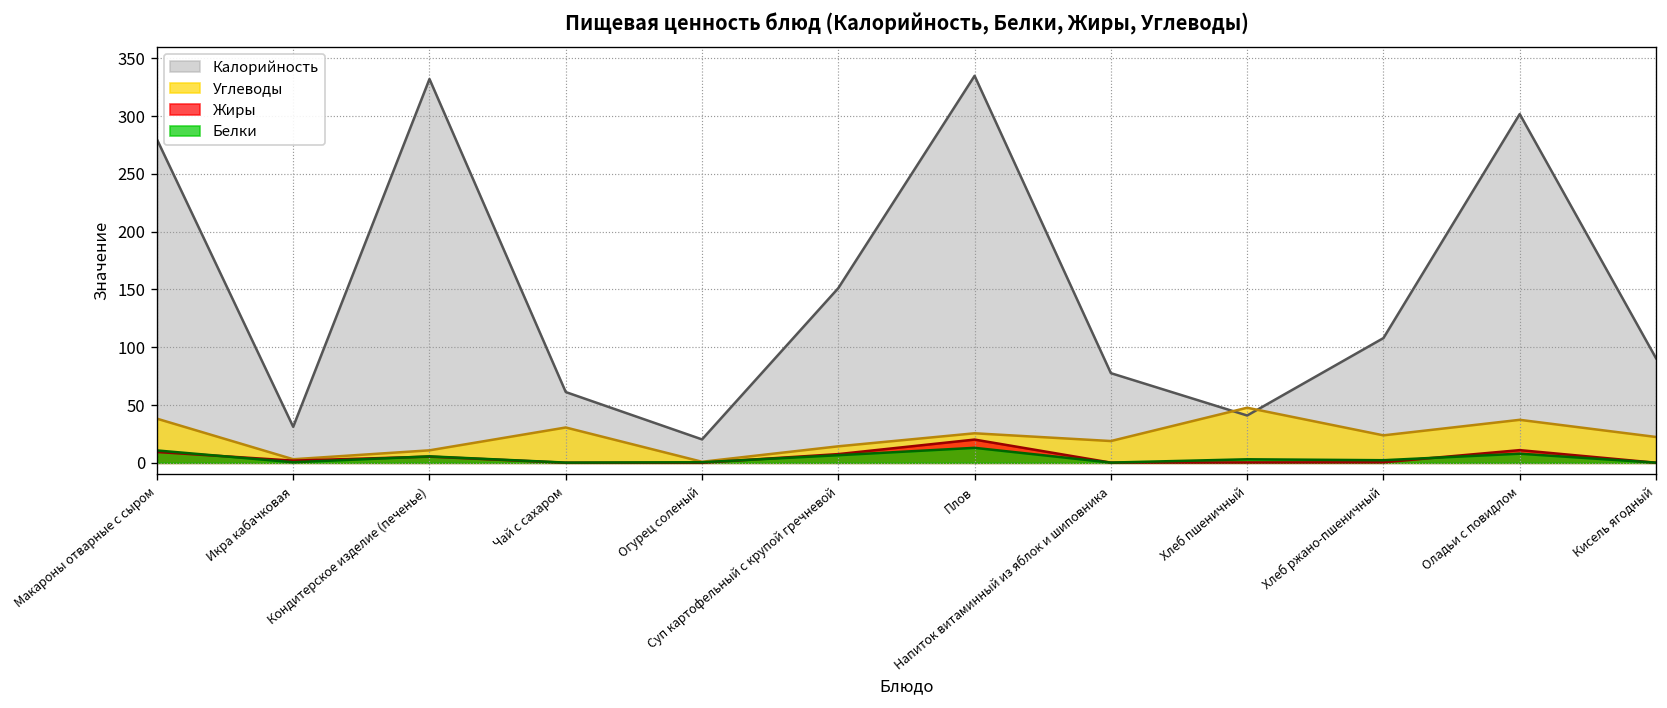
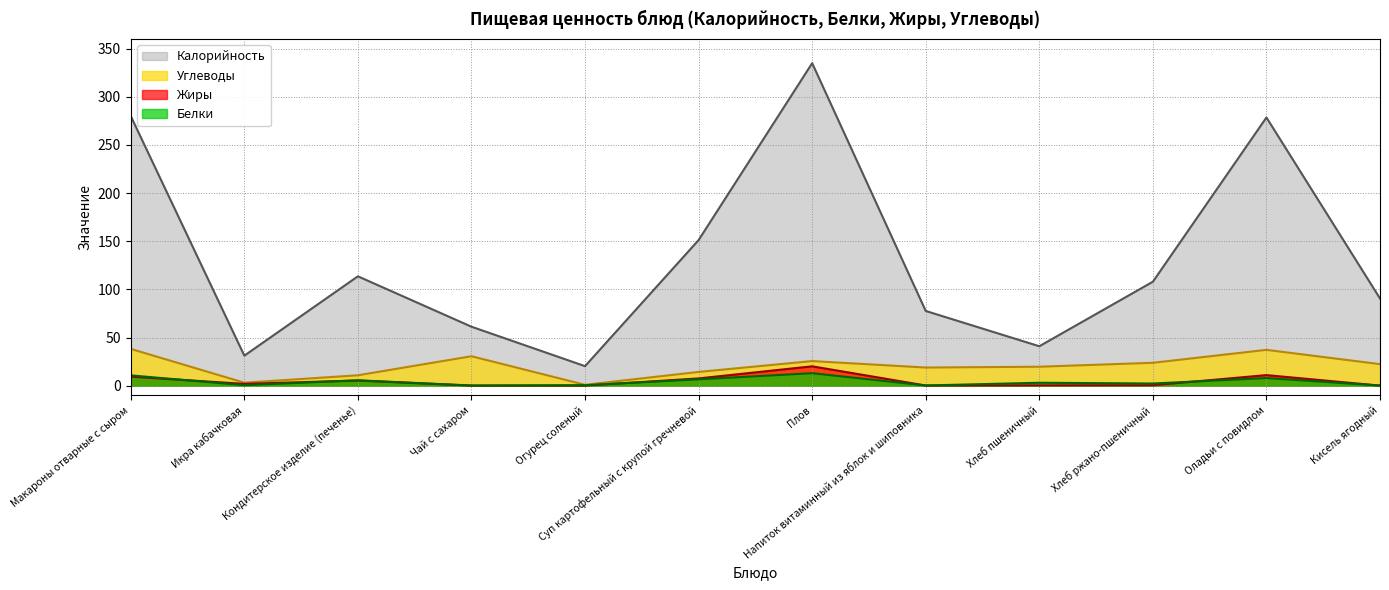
Калорийность, Кондитерское изделие (печенье): 330 -> 110
Углеводы, Хлеб пшеничный: 50 -> 20
Калорийность, Оладьи с повидлом: 300 -> 280
